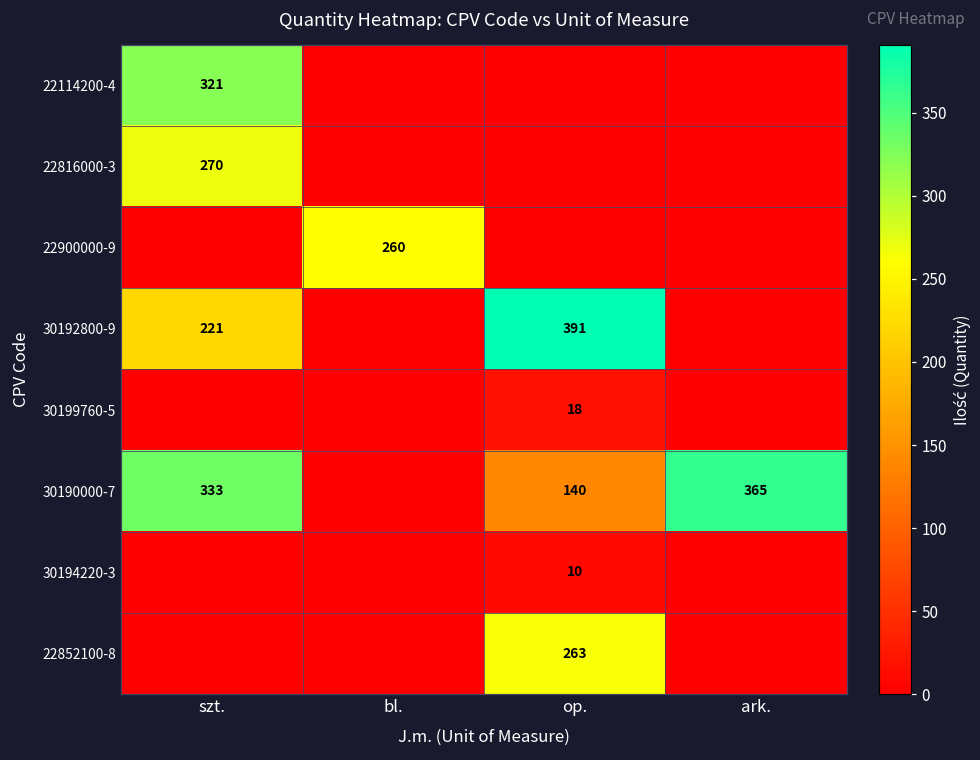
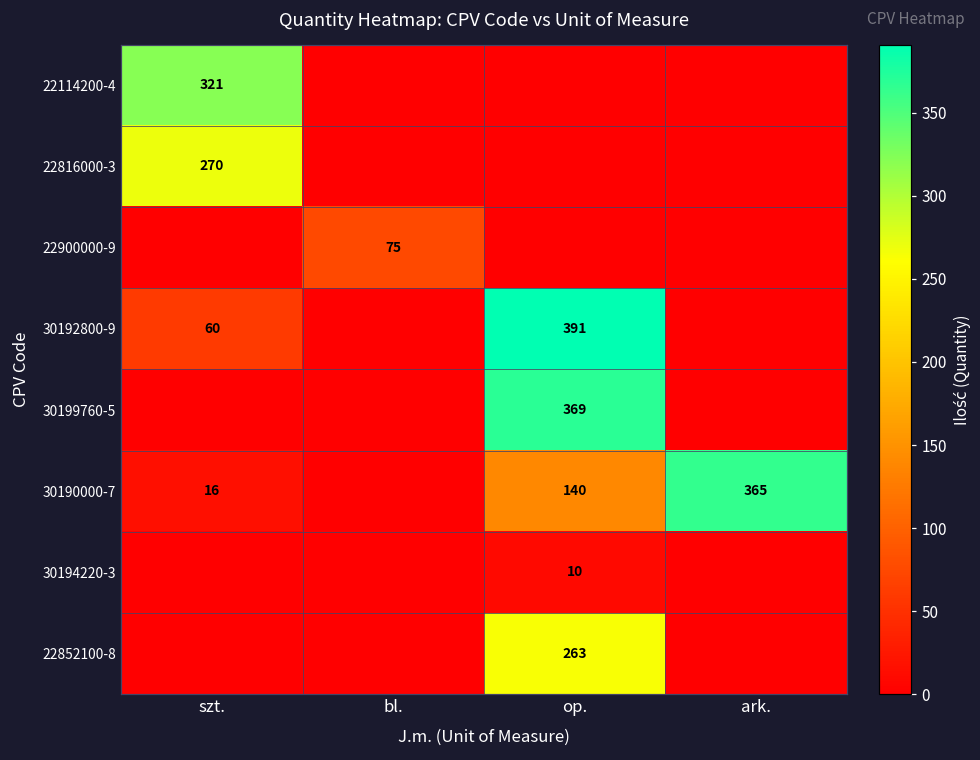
22900000-9, bl.: 260 -> 75
30192800-9, szt.: 221 -> 60
30199760-5, op.: 18 -> 369
30190000-7, szt.: 333 -> 16
